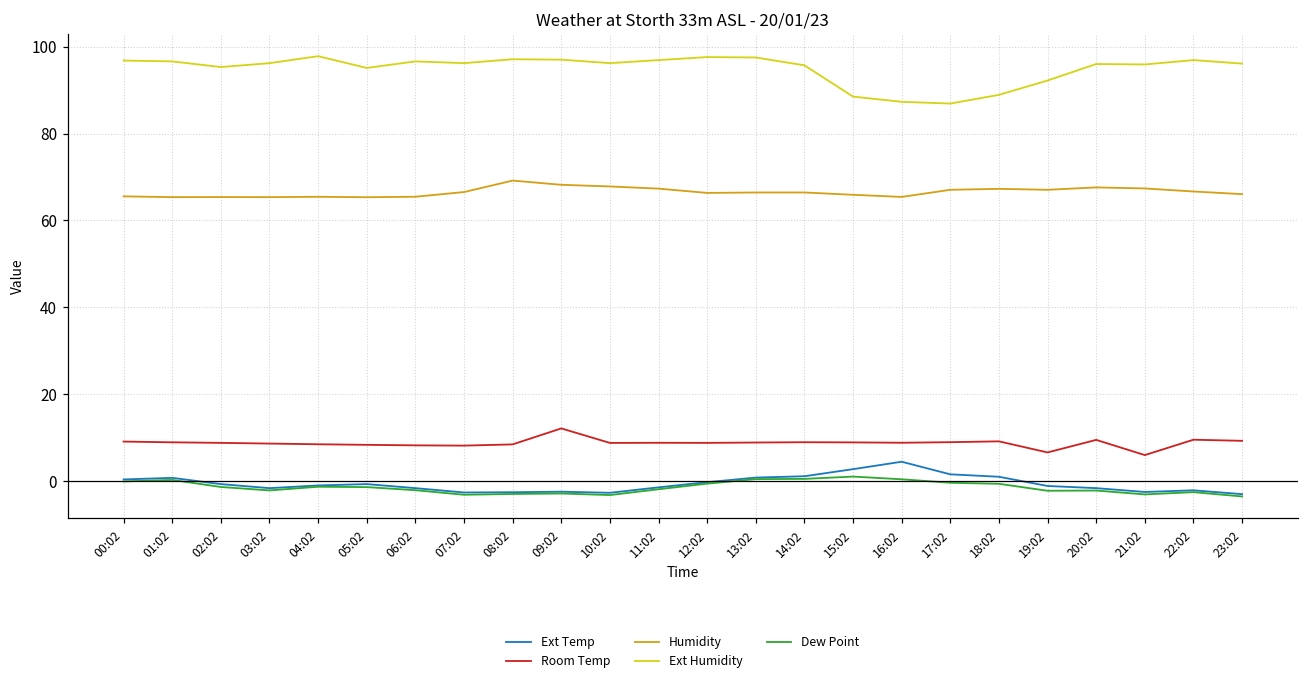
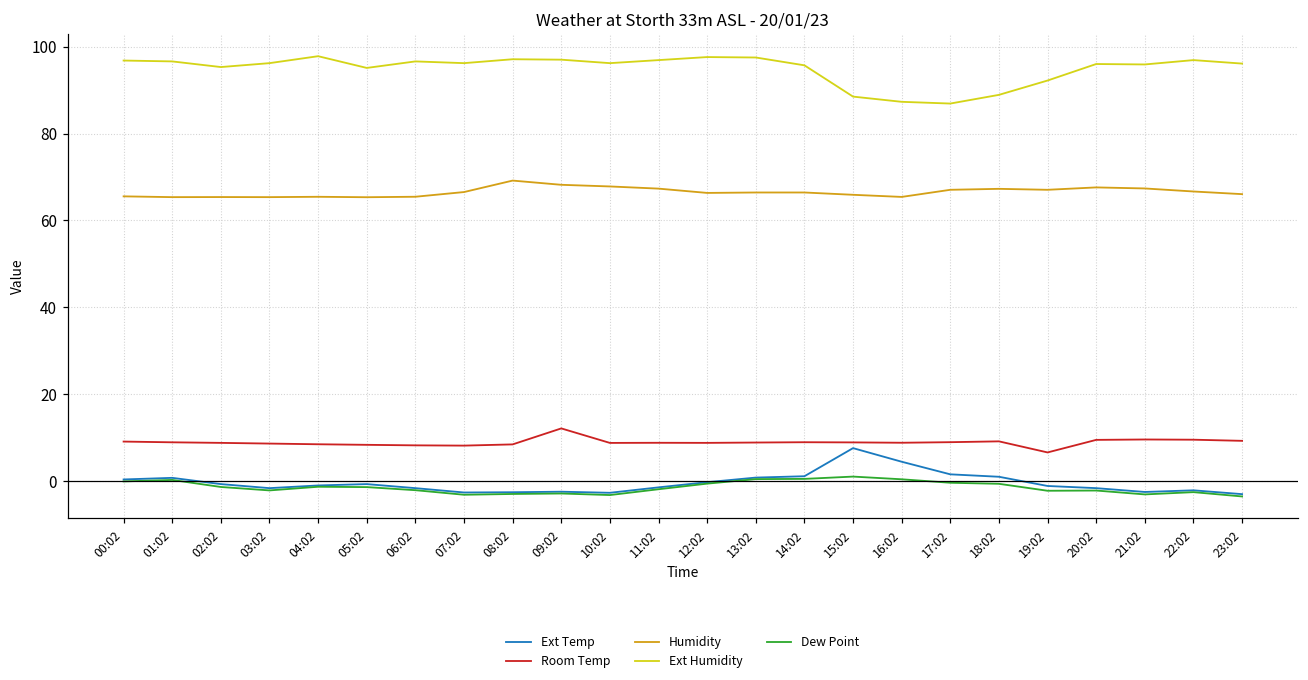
Ext Temp, 15:02: 3 -> 8
Room Temp, 21:02: 6 -> 10
